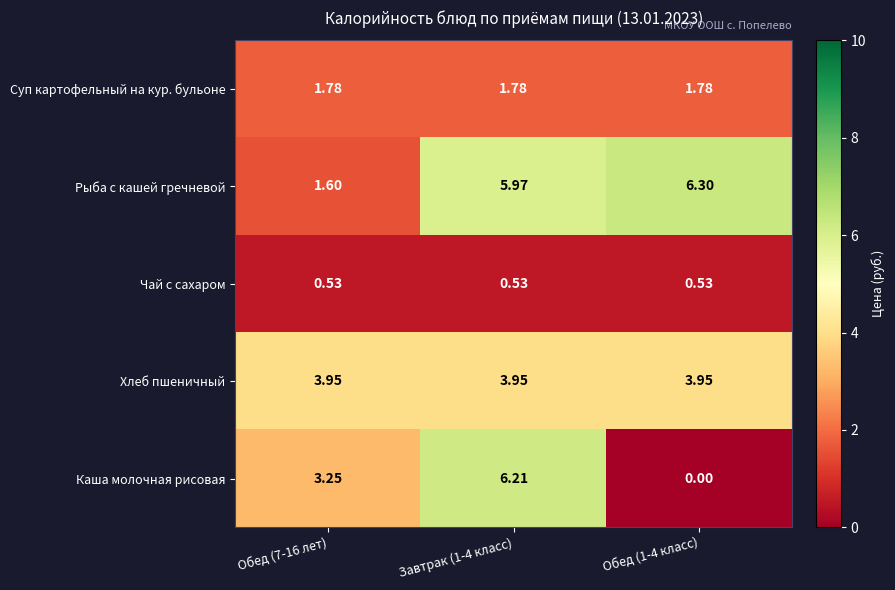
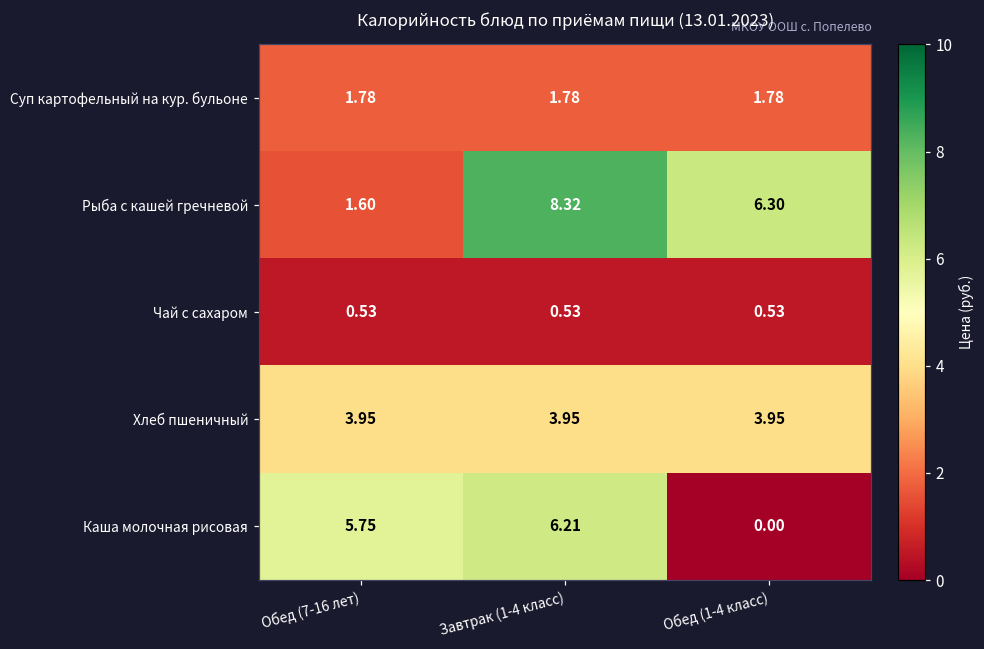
Рыба с кашей гречневой, Завтрак (1-4 класс): 5.97 -> 8.32
Каша молочная рисовая, Обед (7-16 лет): 3.25 -> 5.75
